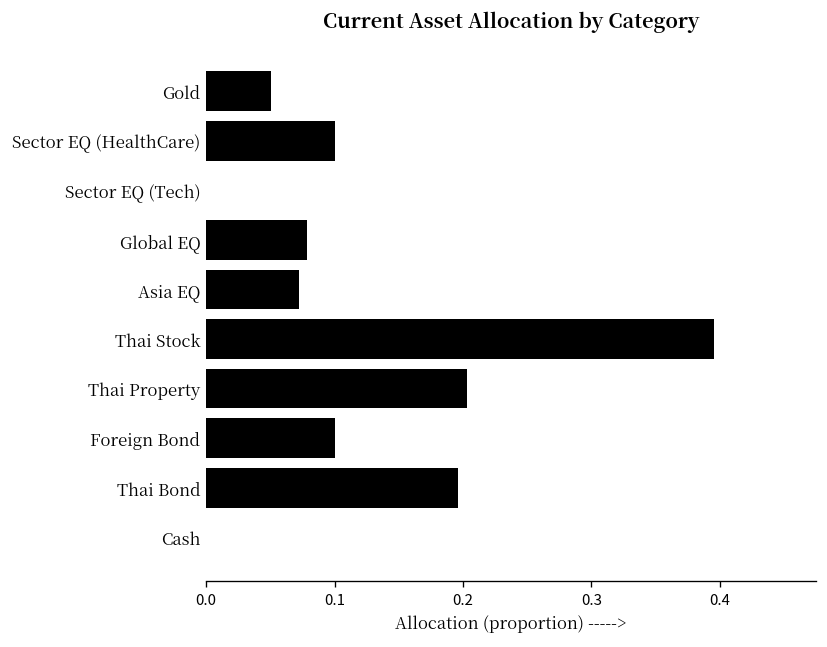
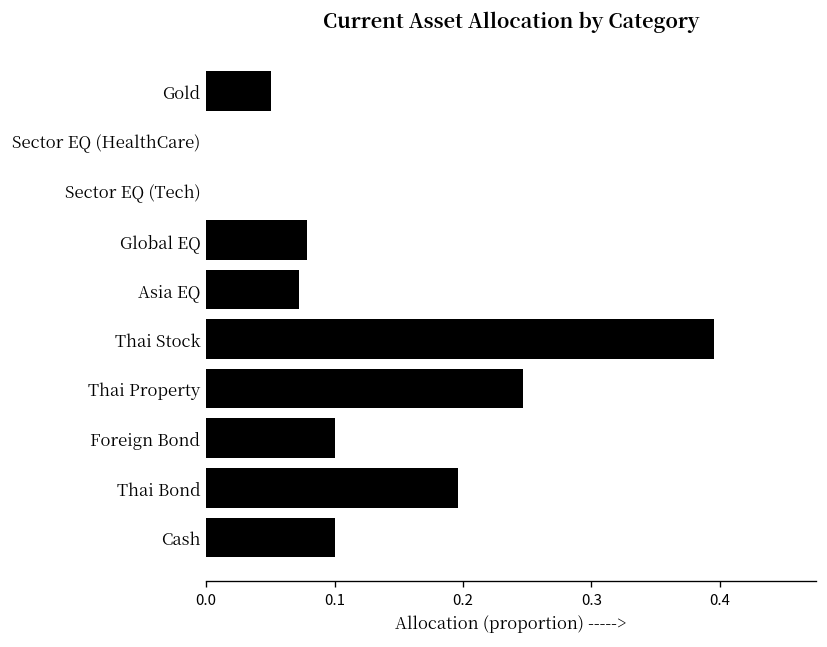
Sector EQ (HealthCare): 0.1 -> 0.0
Thai Property: 0.203 -> 0.247
Cash: 0.0 -> 0.1
